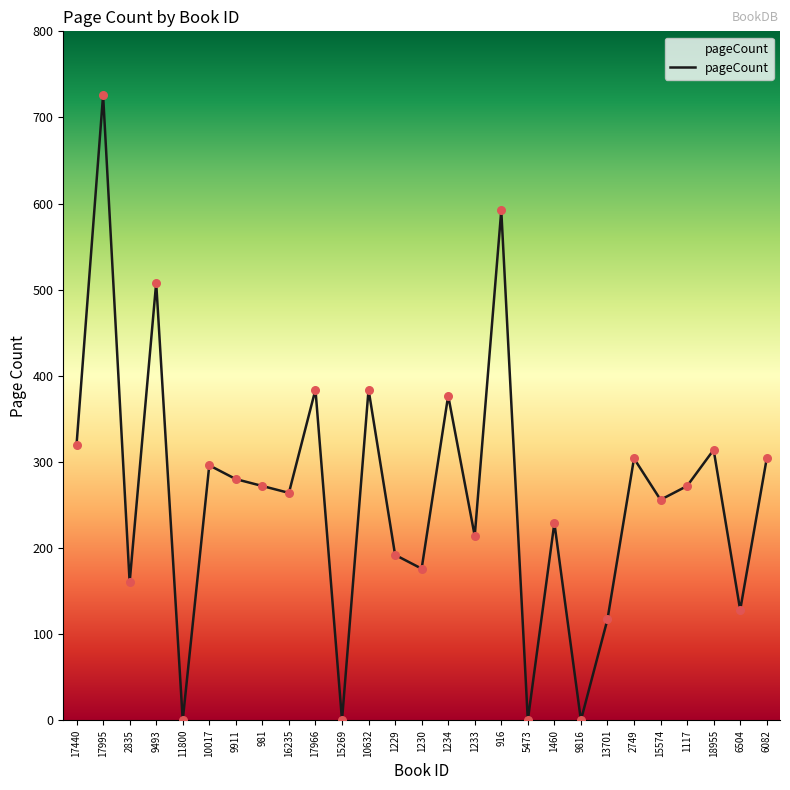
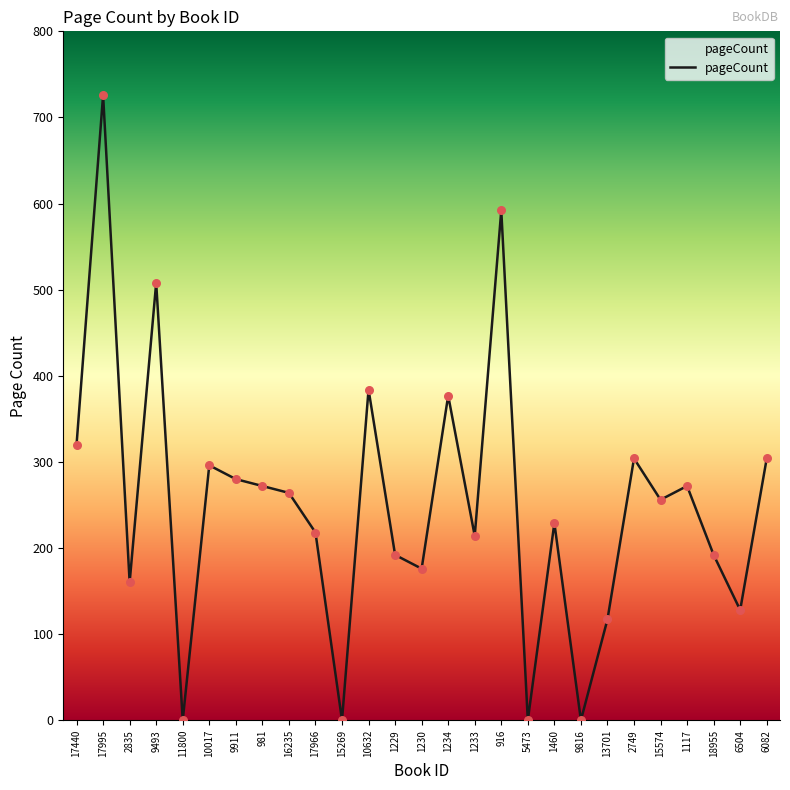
17966: 380 -> 220
18955: 310 -> 190
